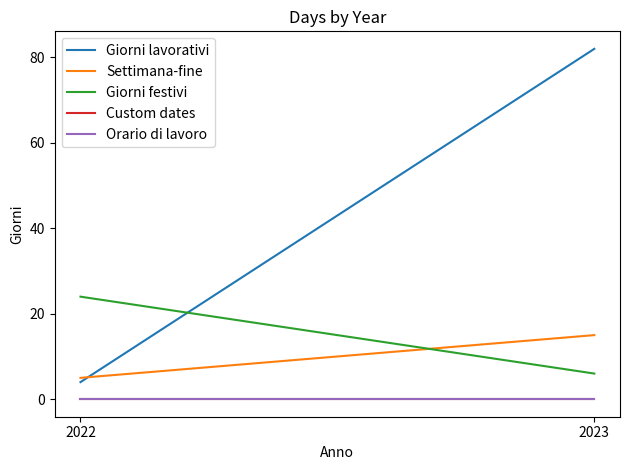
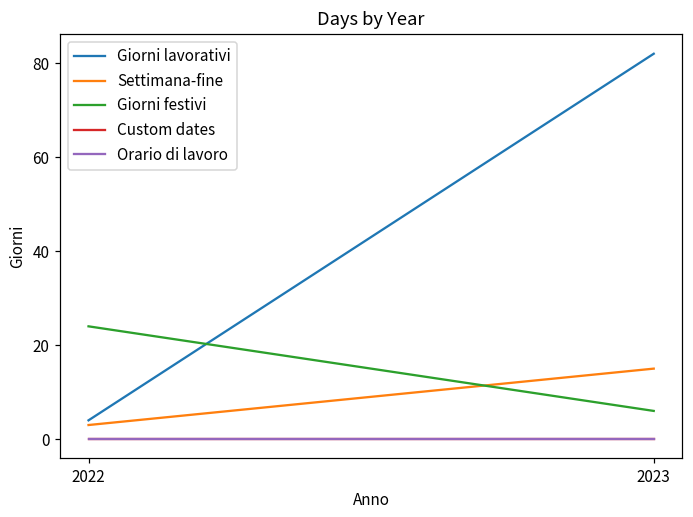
Settimana-fine, 2022: 5 -> 3
